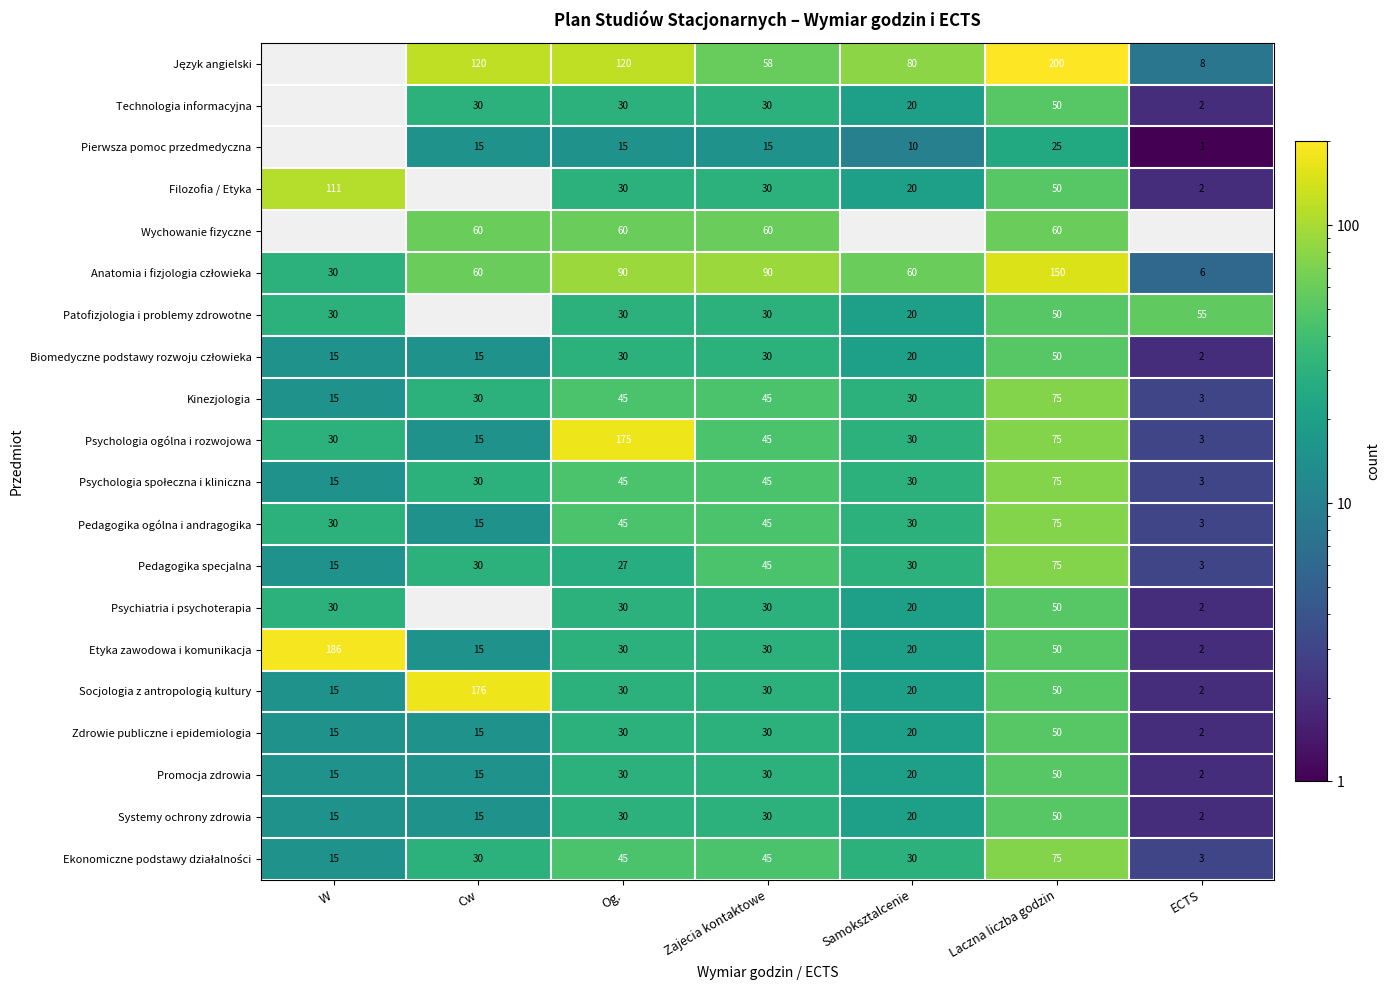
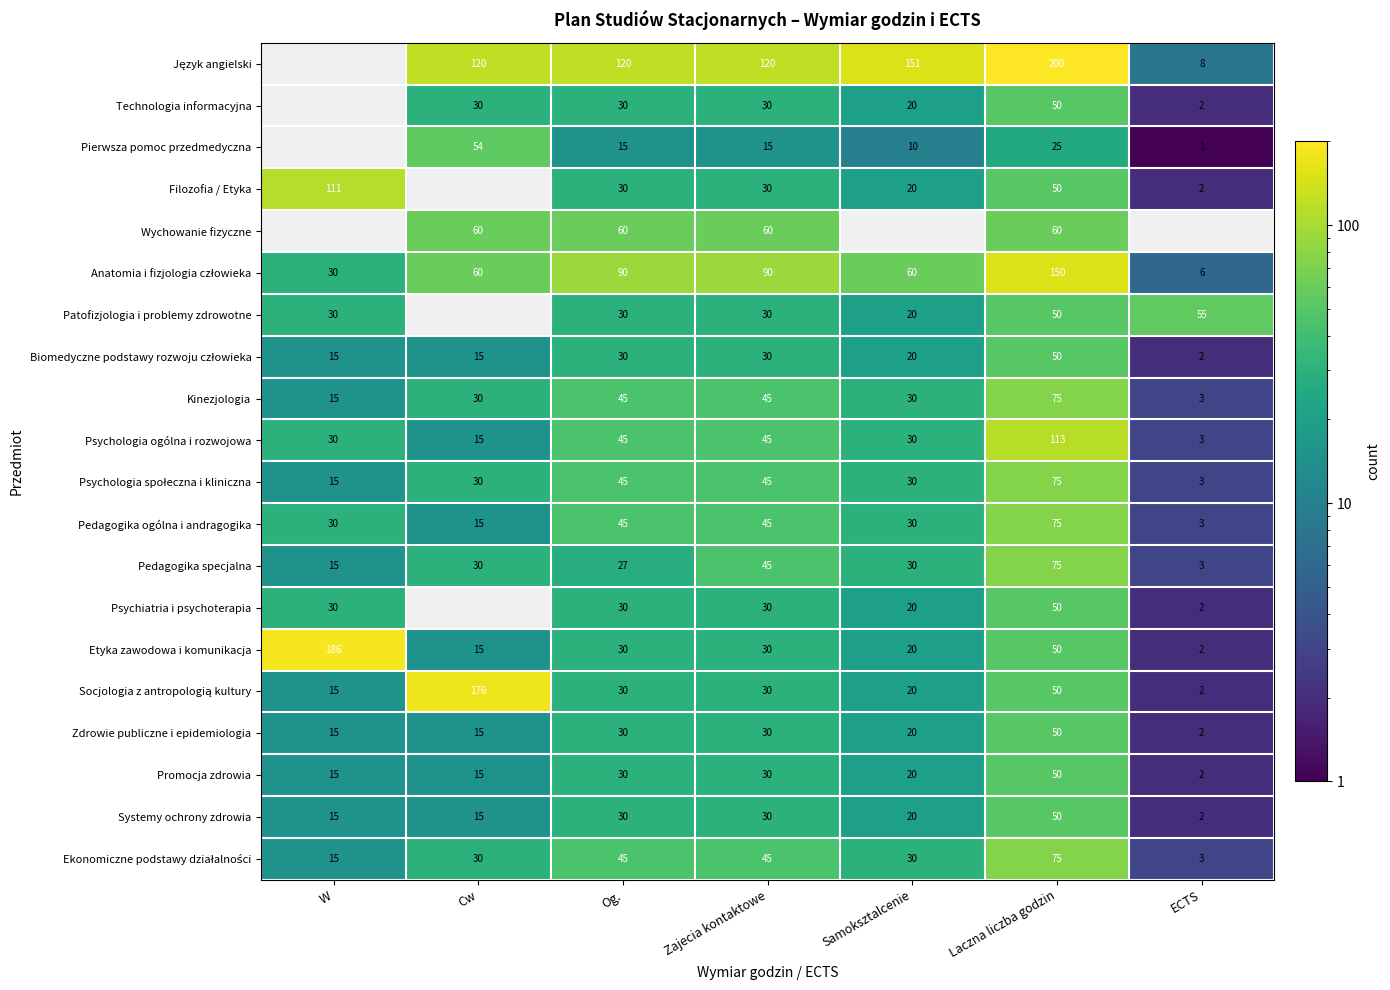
Język angielski, Zajecia kontaktowe: 58 -> 120
Język angielski, Samoksztalcenie: 80 -> 151
Pierwsza pomoc przedmedyczna, Cw: 15 -> 54
Psychologia ogólna i rozwojowa, Og.: 175 -> 45
Psychologia ogólna i rozwojowa, Laczna liczba godzin: 75 -> 113
